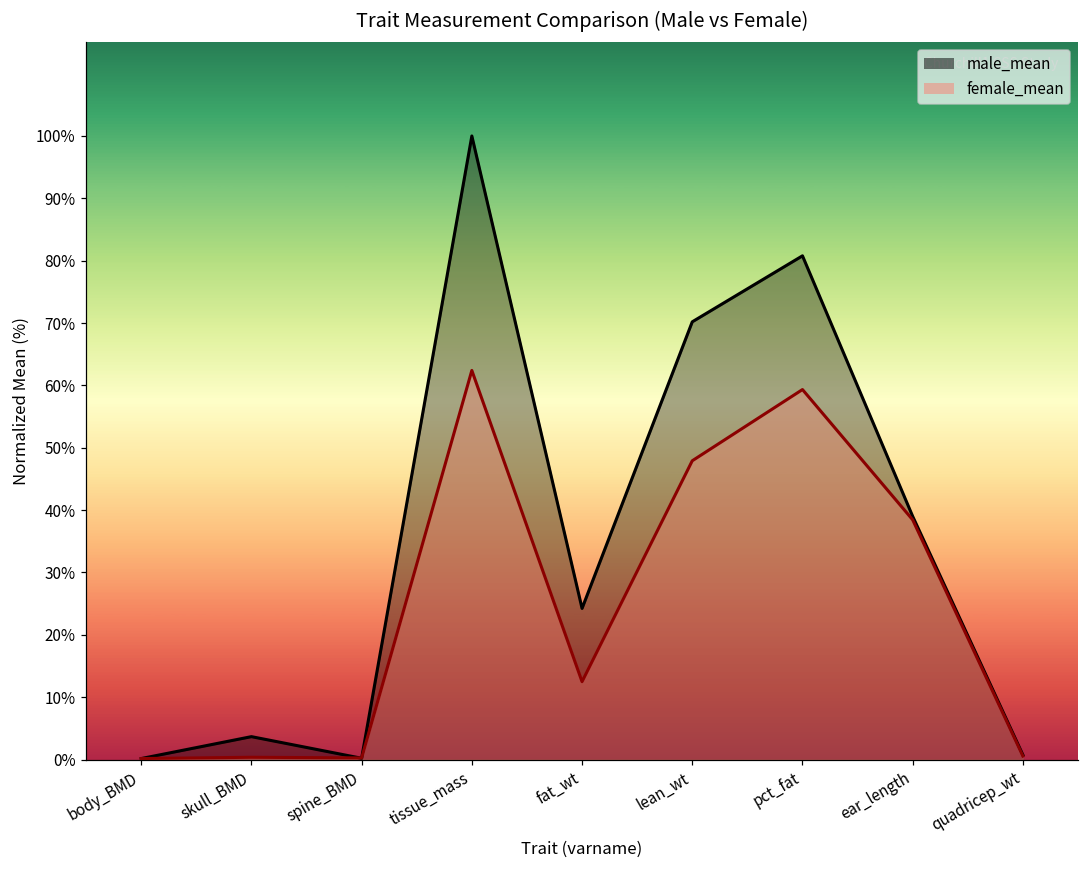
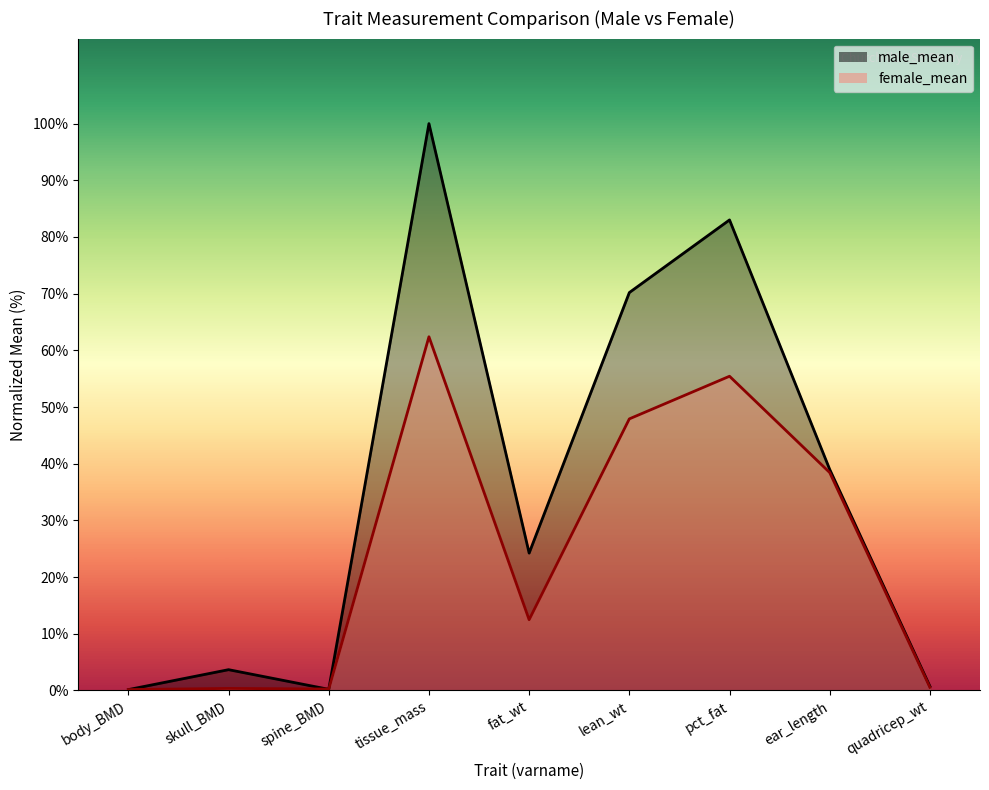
male_mean, pct_fat: 81% -> 83%
female_mean, pct_fat: 59% -> 55%
